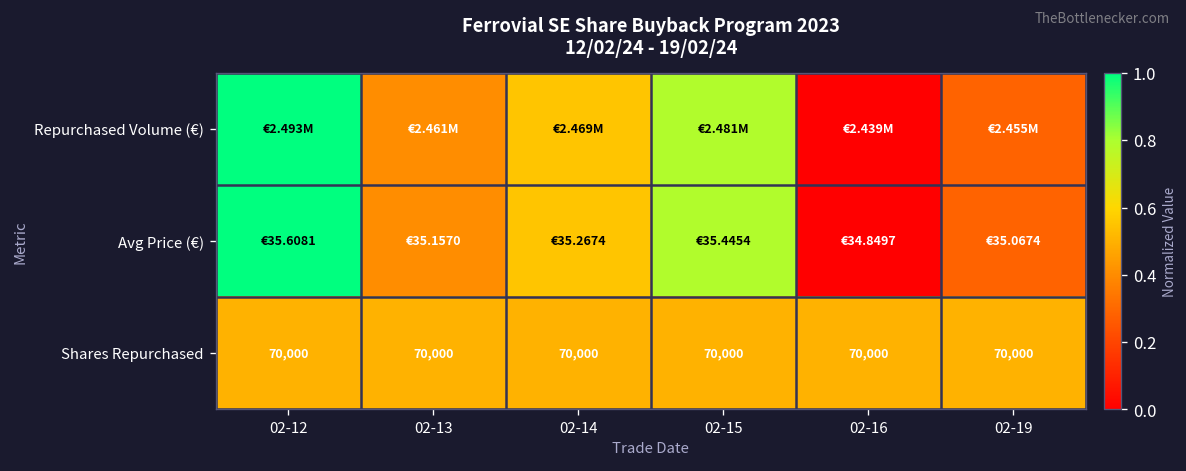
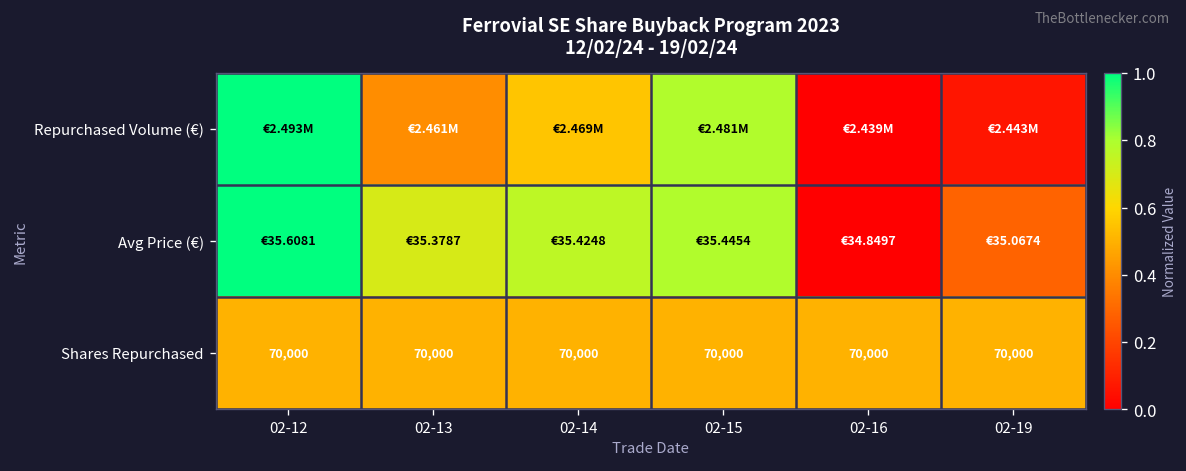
Repurchased Volume (€), 02-19: €2.455M -> €2.443M
Avg Price (€), 02-13: €35.1570 -> €35.3787
Avg Price (€), 02-14: €35.2674 -> €35.4248
